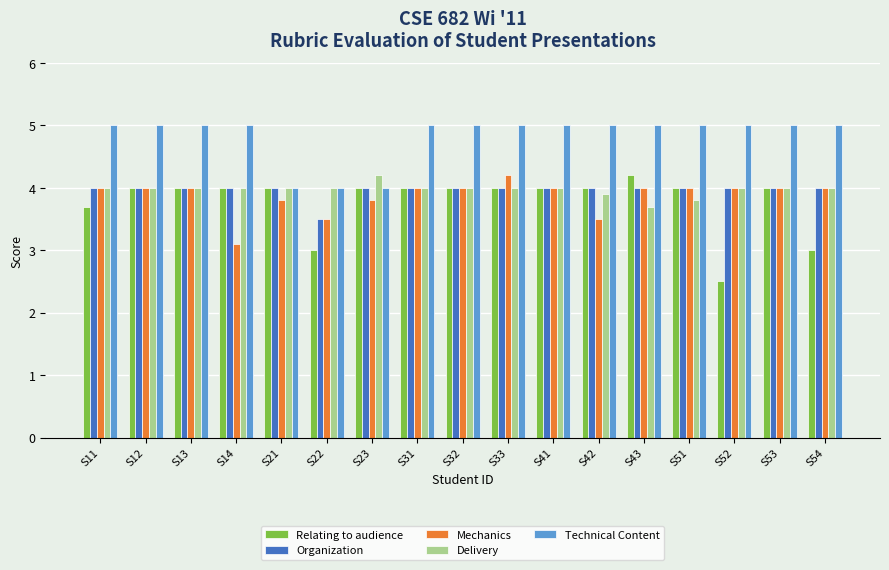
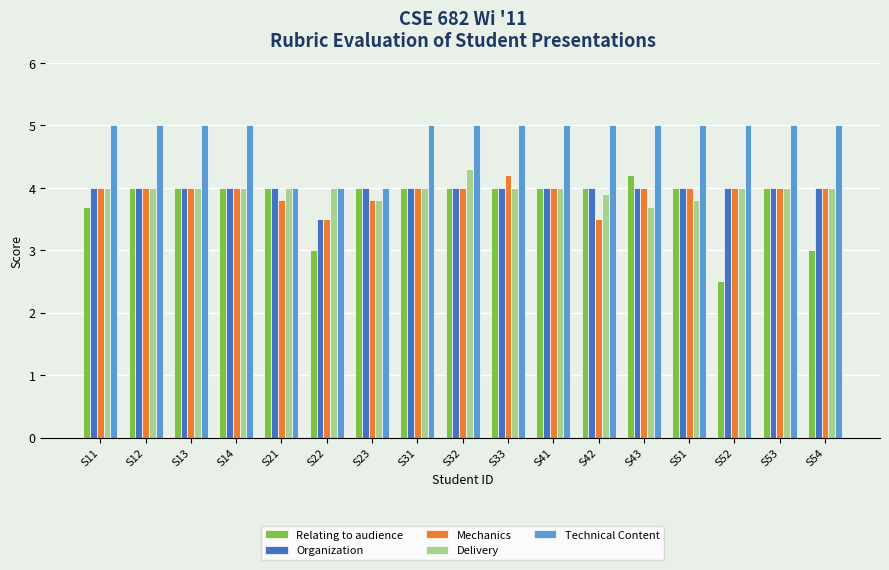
Mechanics, S14: 3.1 -> 4.0
Delivery, S23: 4.2 -> 3.8
Delivery, S32: 4.0 -> 4.3
